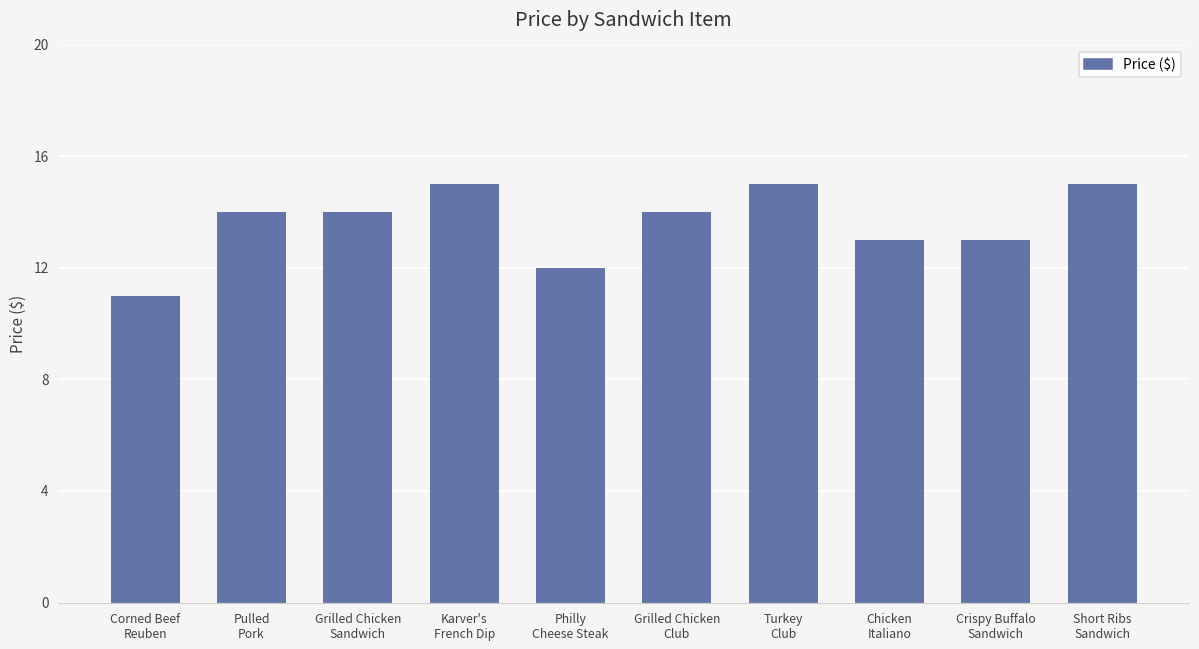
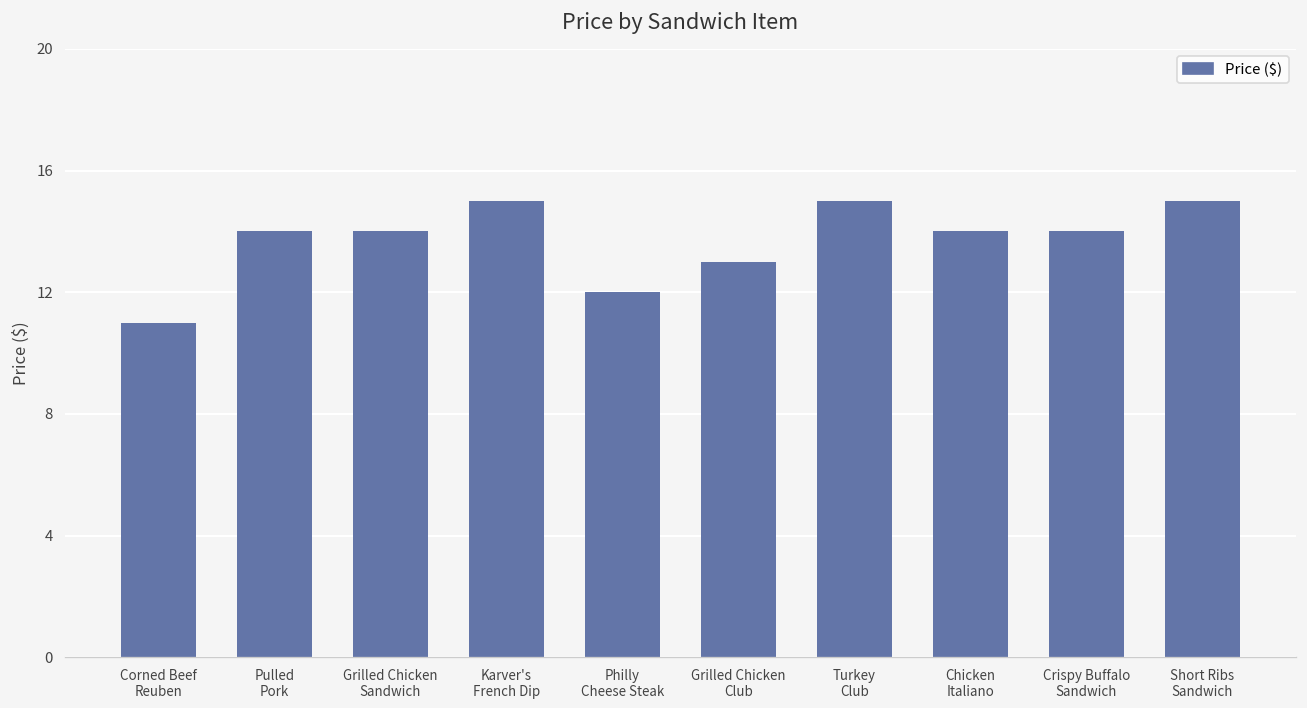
Grilled Chicken Club: 14 -> 13
Chicken Italiano: 13 -> 14
Crispy Buffalo Sandwich: 13 -> 14
